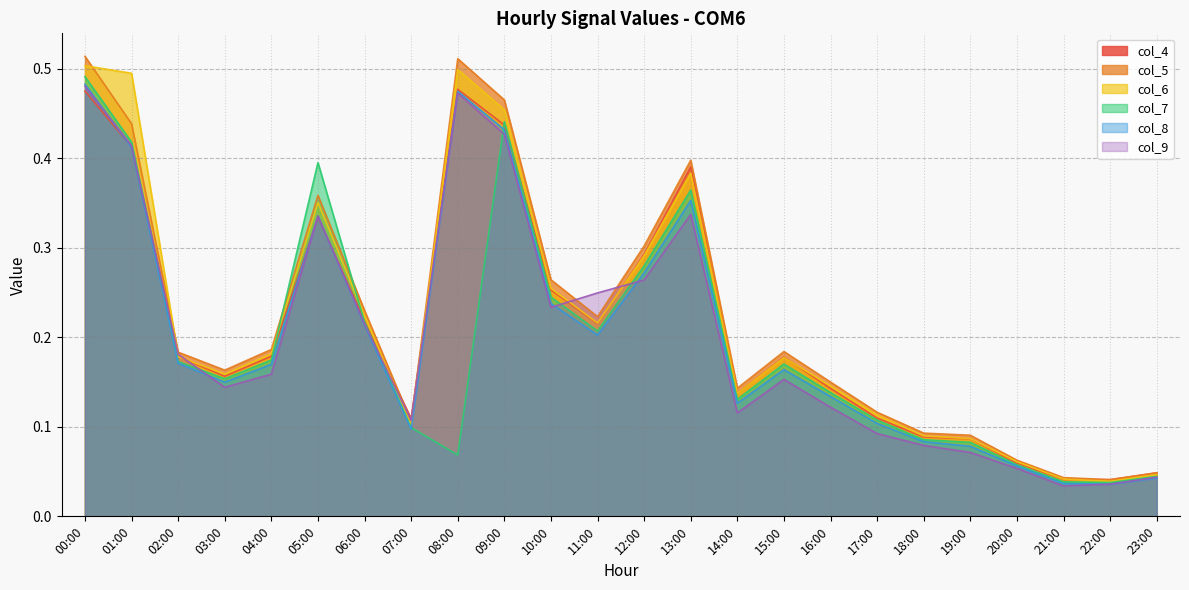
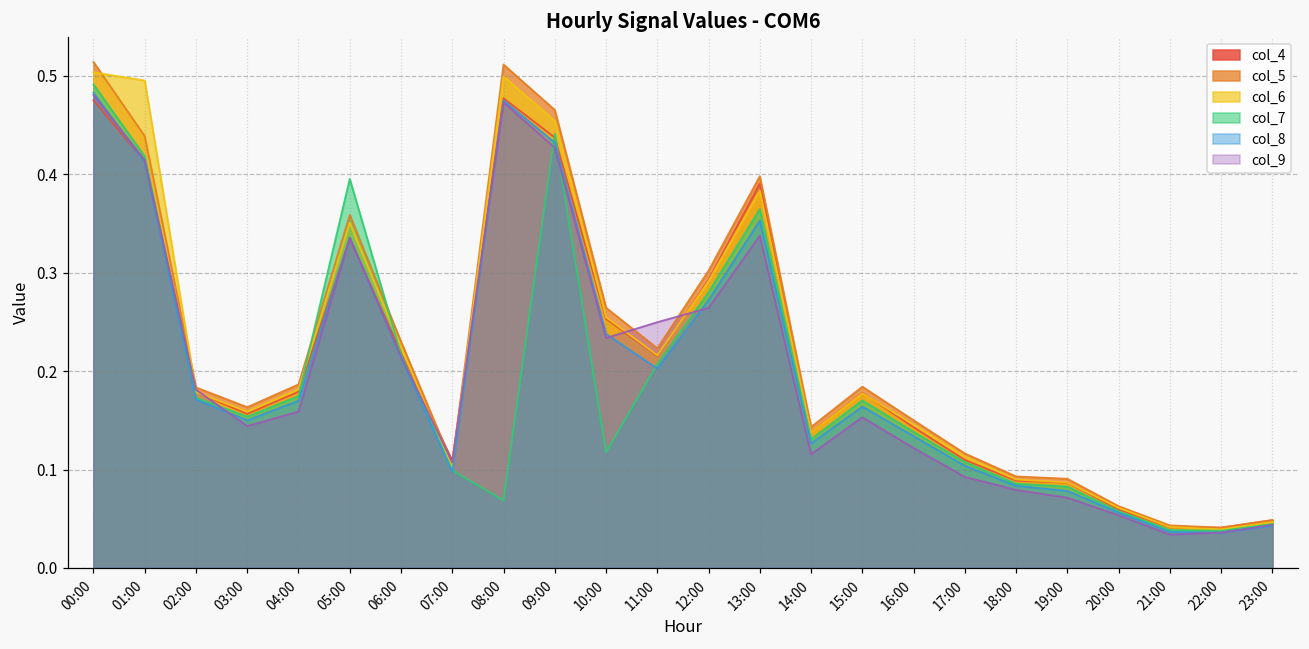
col_7, 10:00: 0.24 -> 0.12
